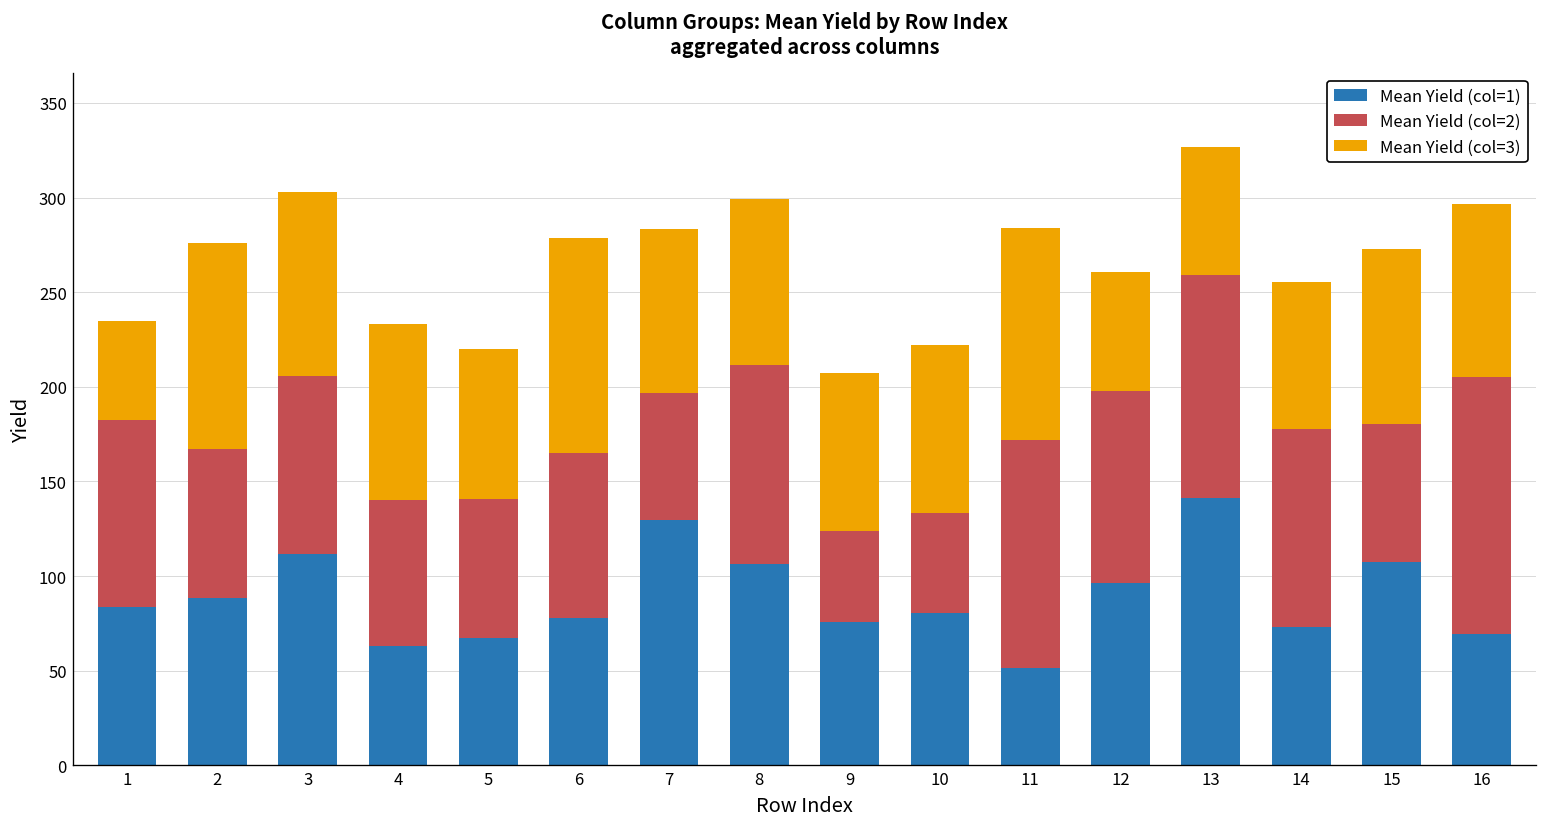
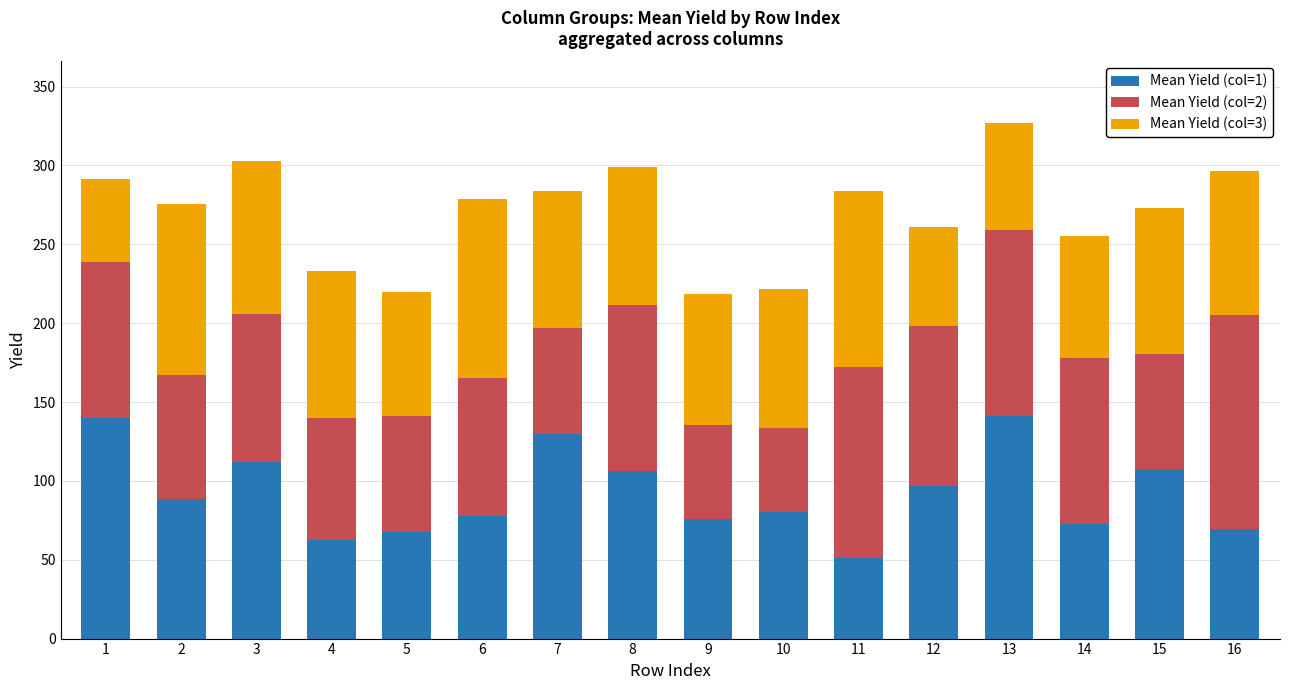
Mean Yield (col=1), 1: 83 -> 140
Mean Yield (col=2), 9: 48 -> 60
